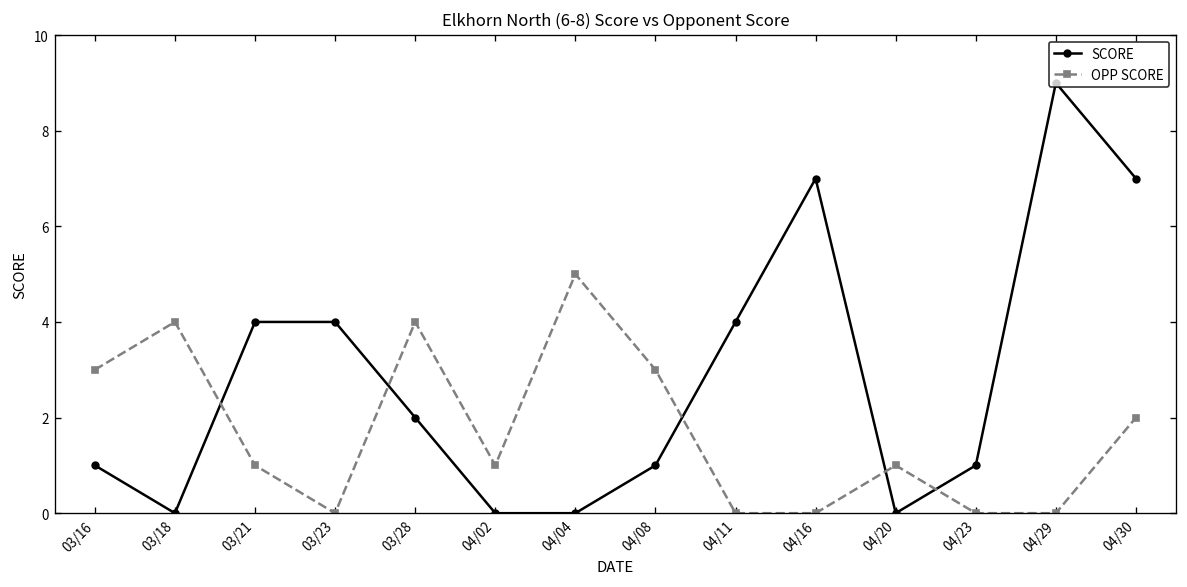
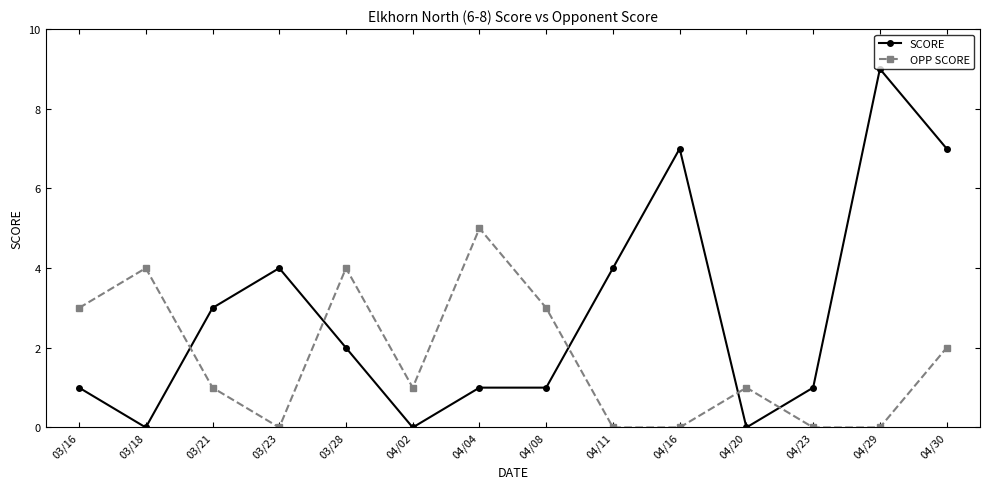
SCORE, 03/21: 4 -> 3
SCORE, 04/04: 0 -> 1
